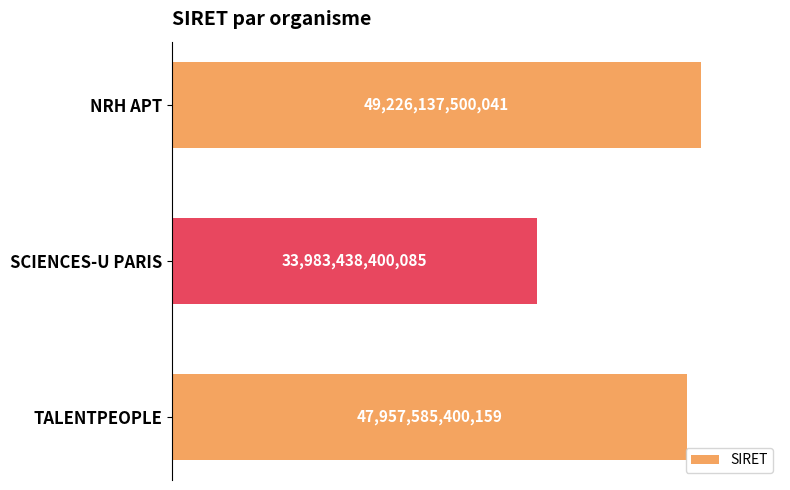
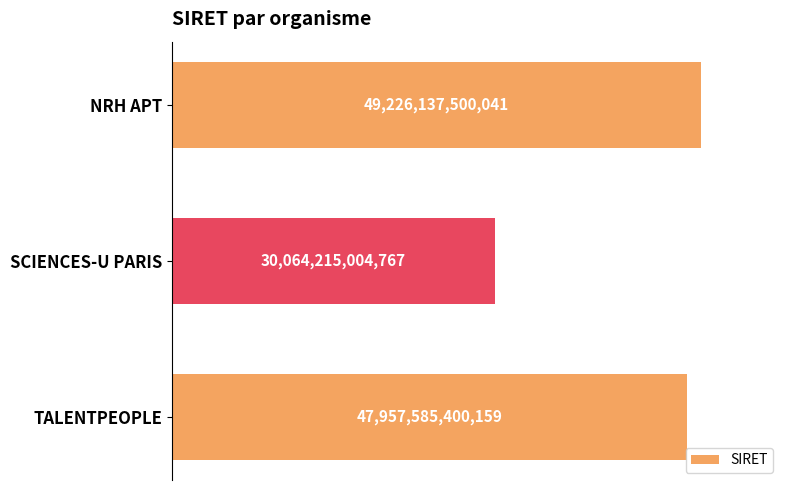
SCIENCES-U PARIS: 33,983,438,400,085 -> 30,064,215,004,767
